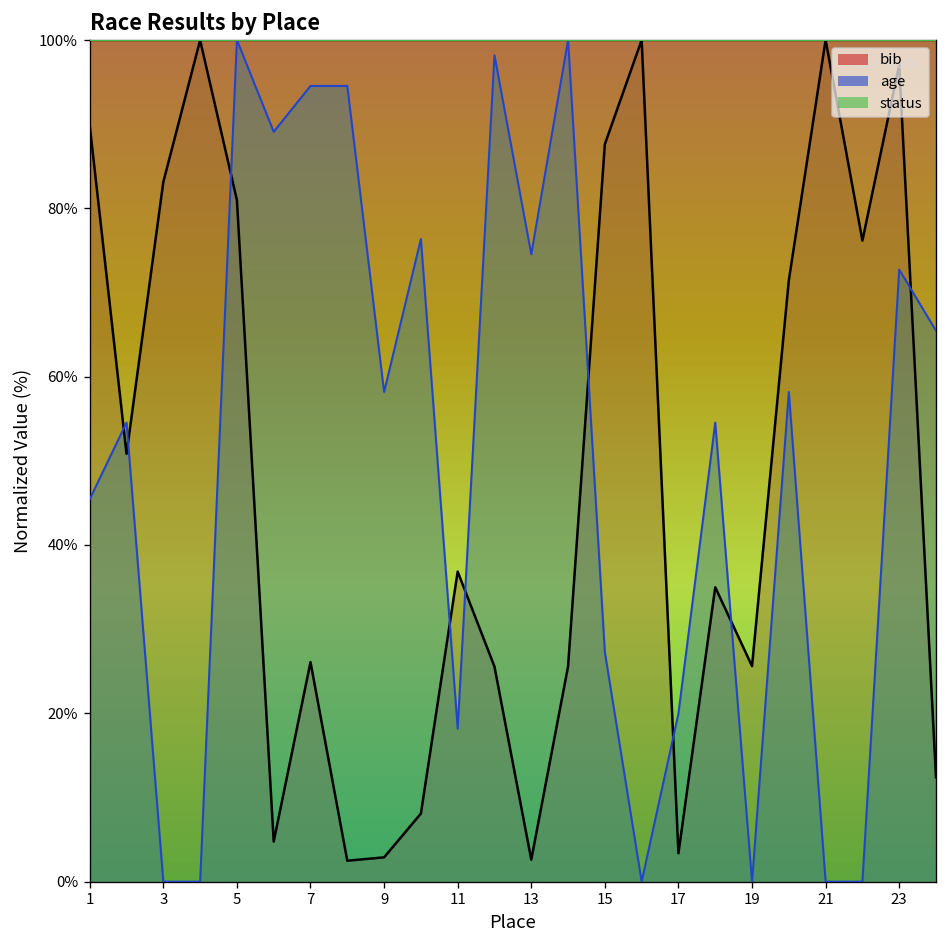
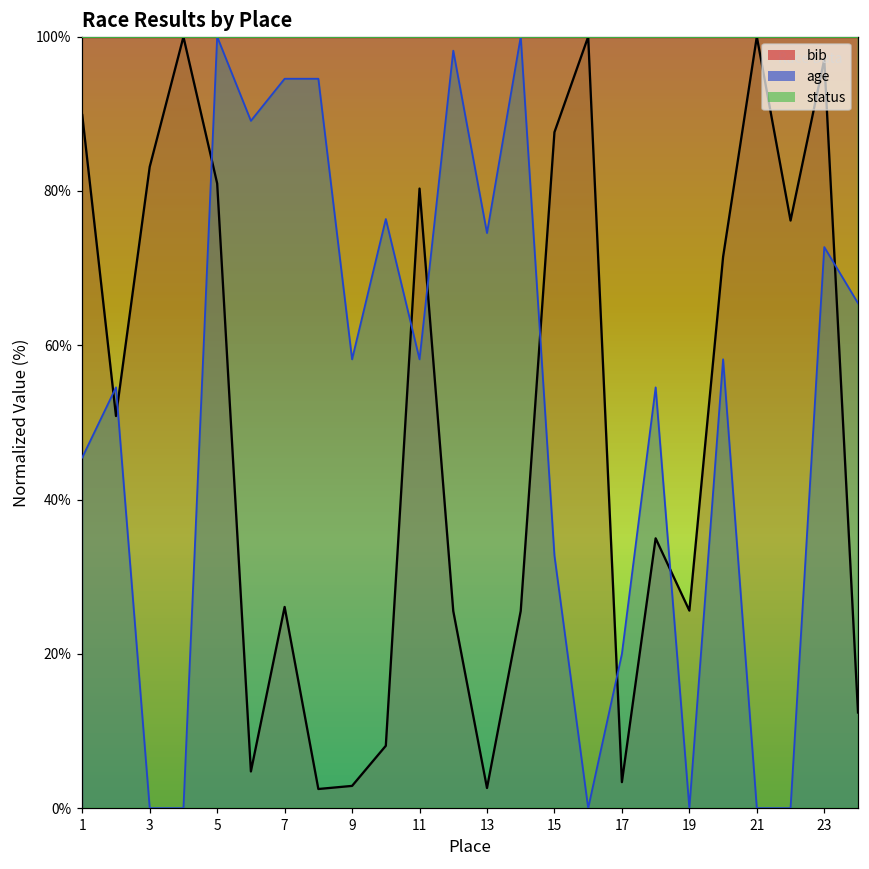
bib, 11: 37% -> 80%
age, 11: 18% -> 58%
age, 15: 27% -> 33%
